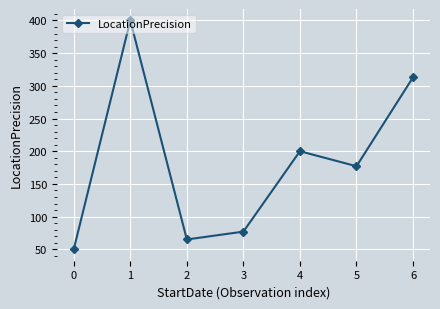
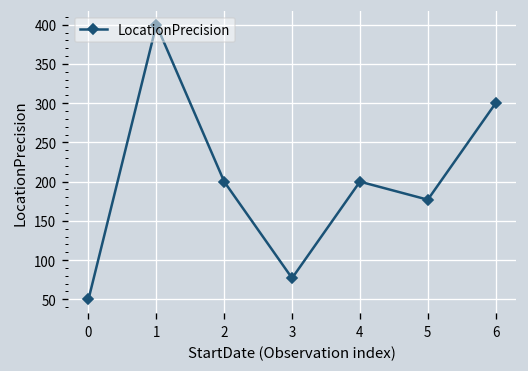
2: 70 -> 200
6: 310 -> 300
